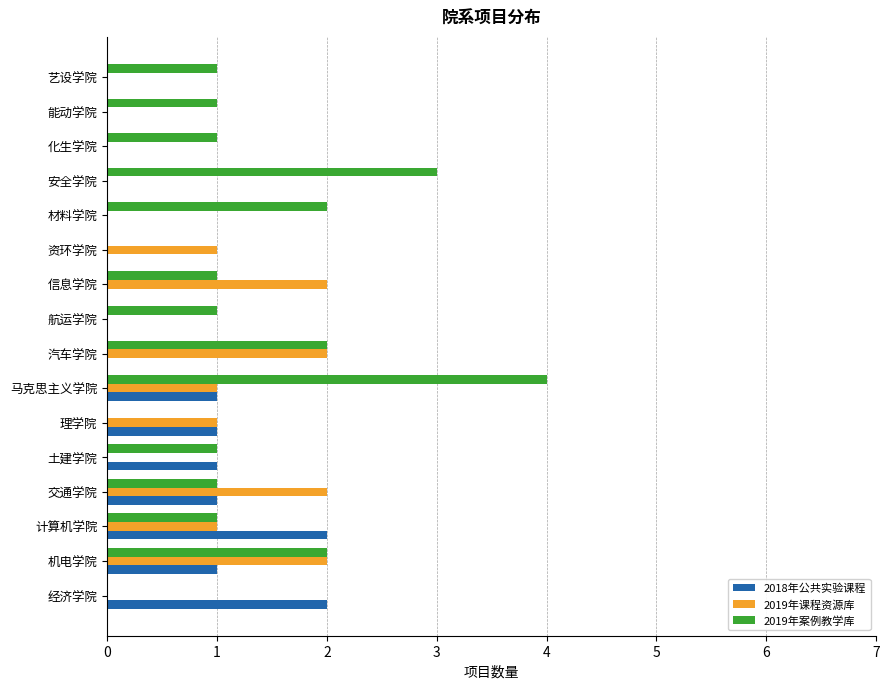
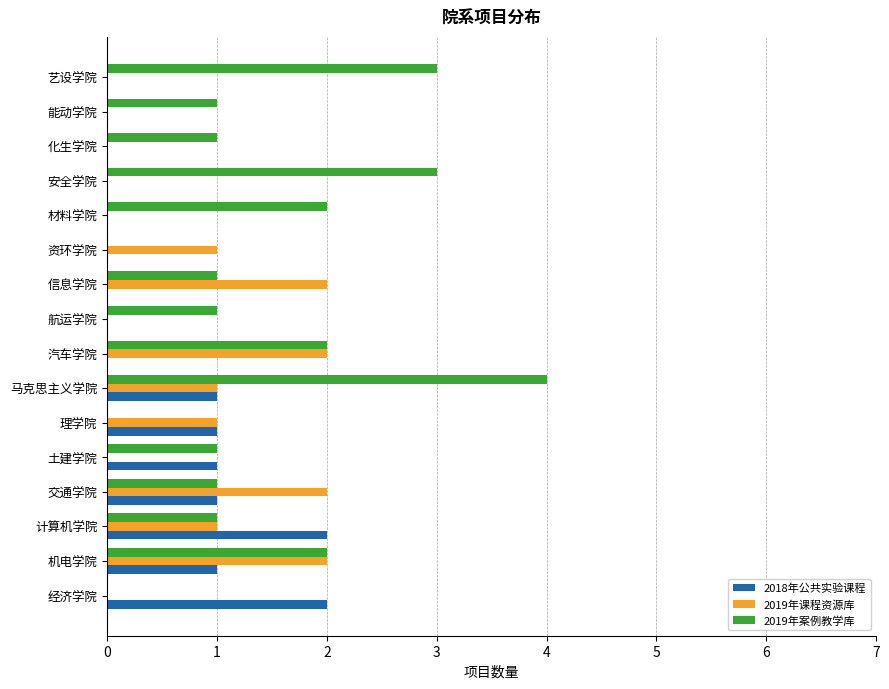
2019年案例教学库, 艺设学院: 1 -> 3
